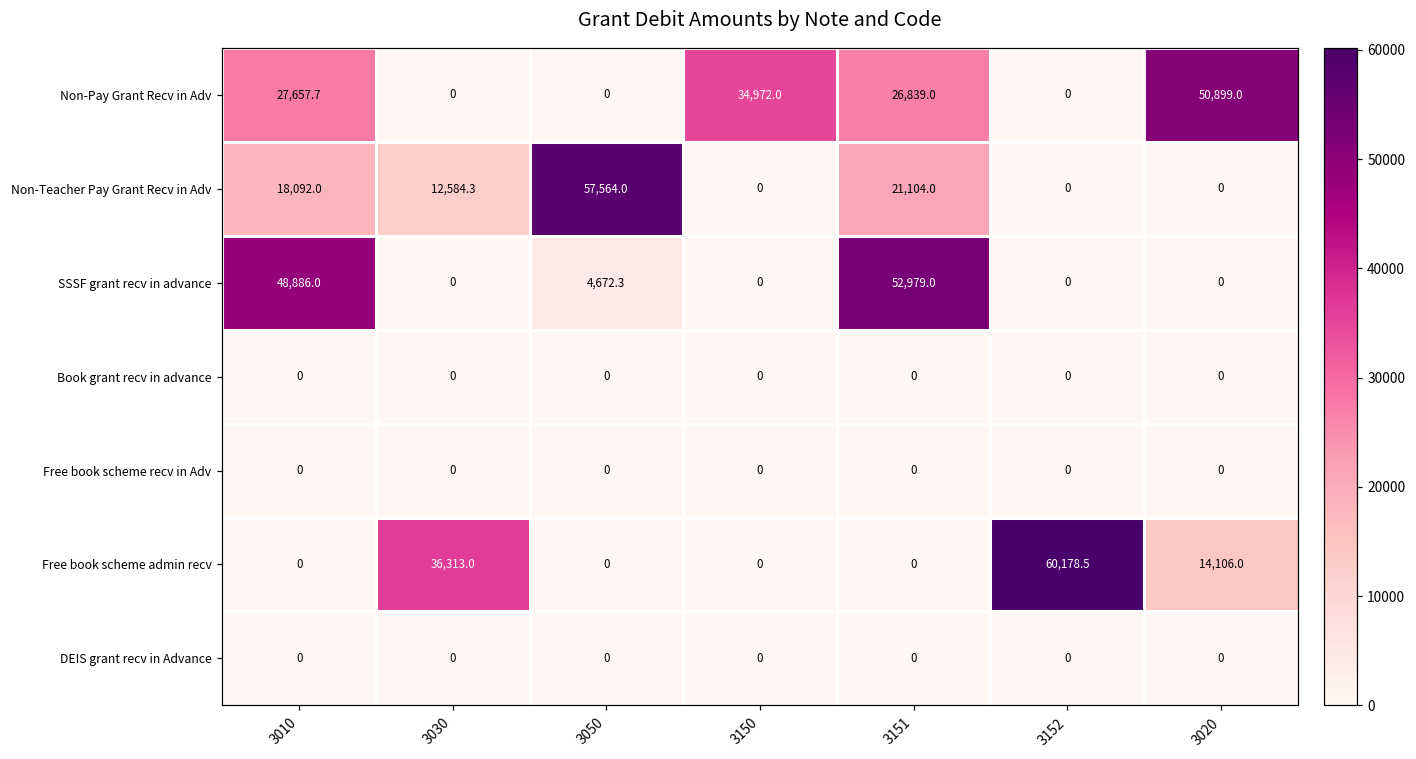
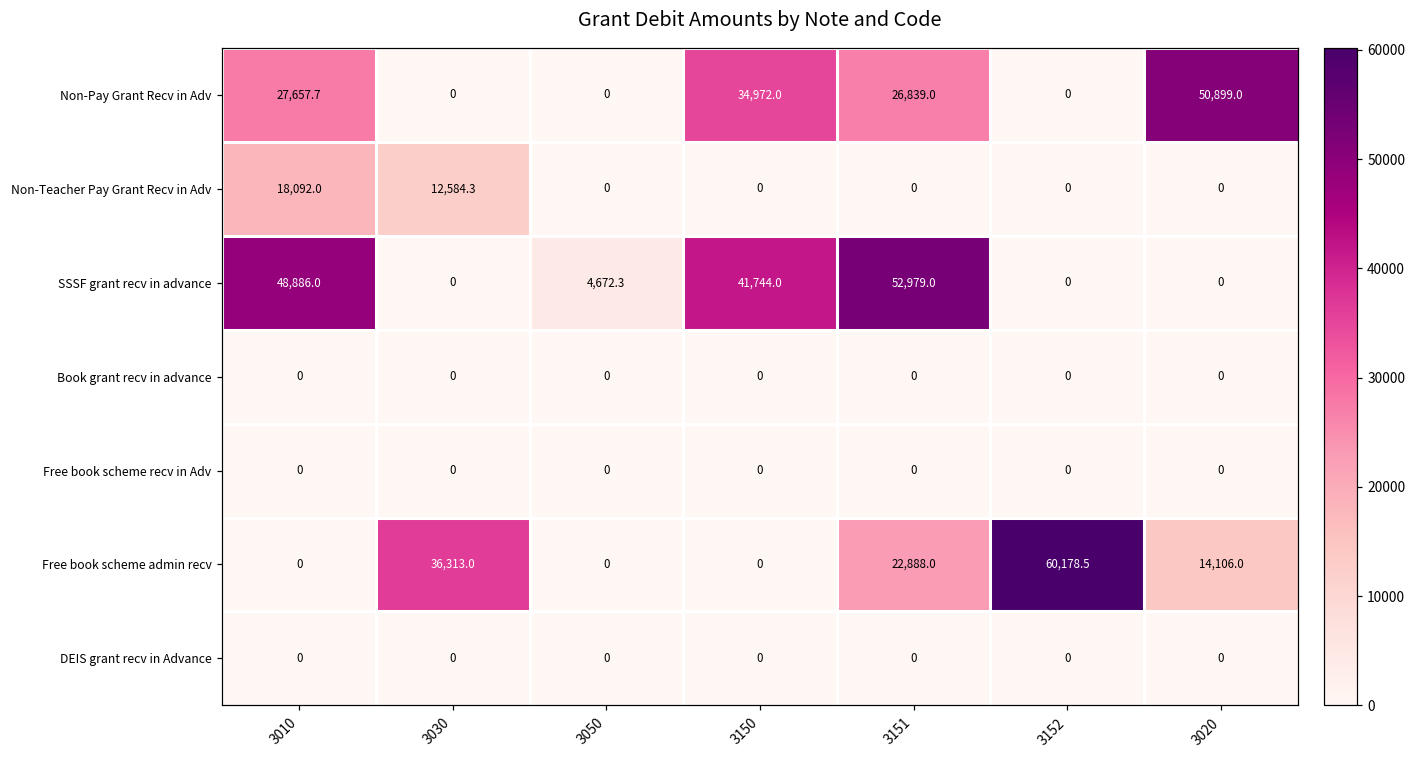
Non-Teacher Pay Grant Recv in Adv, 3050: 57,564.0 -> 0
Non-Teacher Pay Grant Recv in Adv, 3151: 21,104.0 -> 0
SSSF grant recv in advance, 3150: 0 -> 41,744.0
Free book scheme admin recv, 3151: 0 -> 22,888.0
